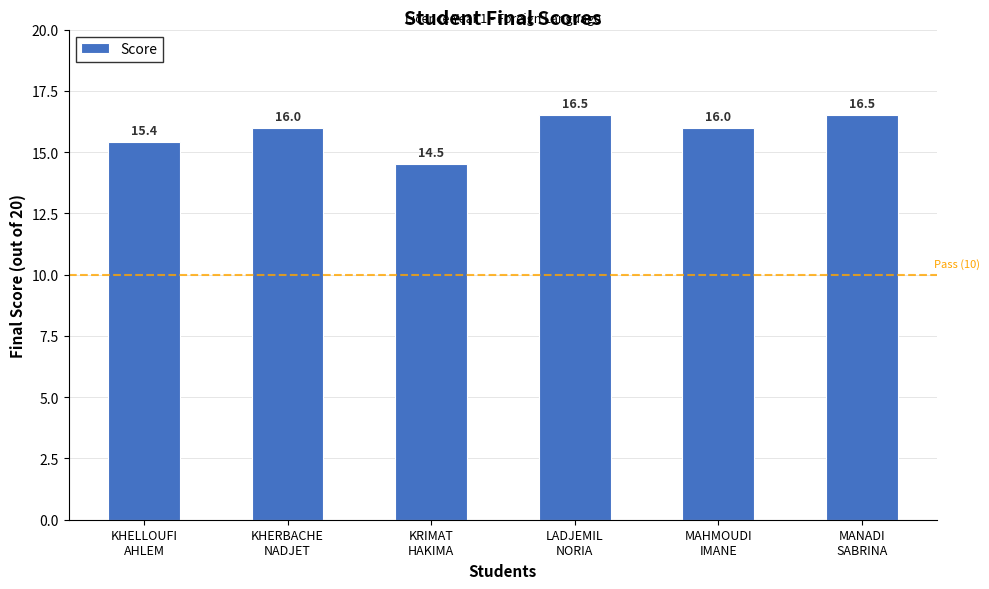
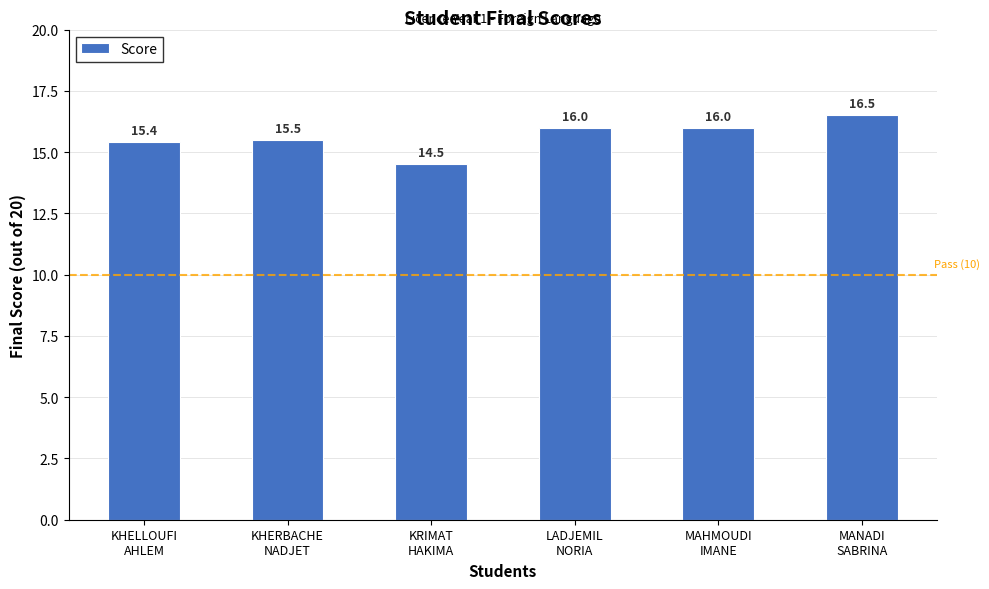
KHERBACHE NADJET: 16.0 -> 15.5
LADJEMIL NORIA: 16.5 -> 16.0
